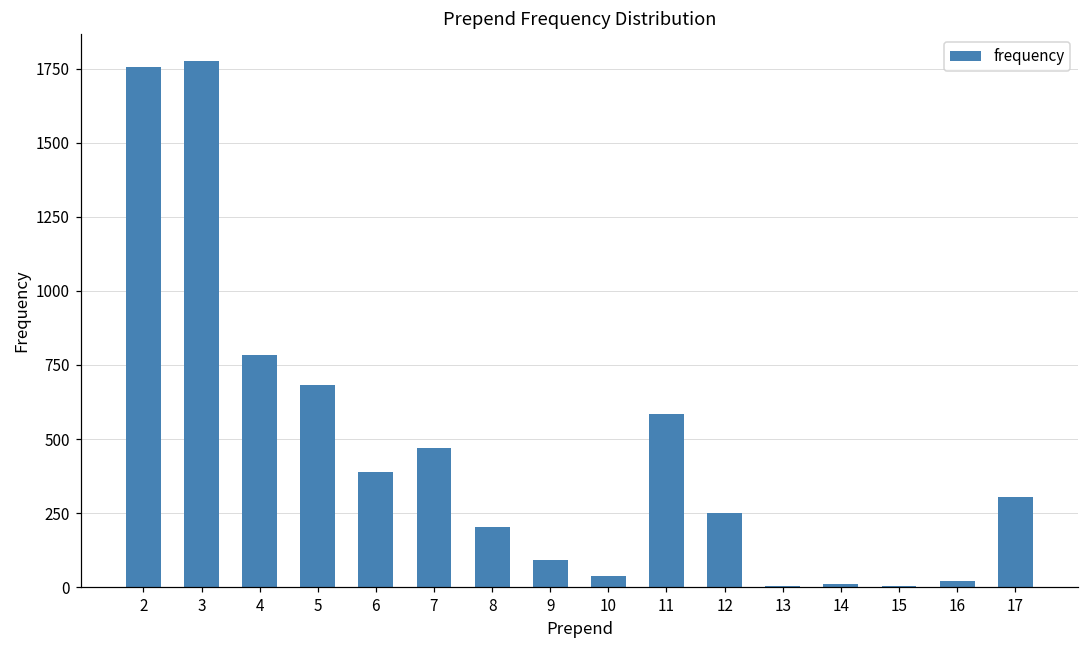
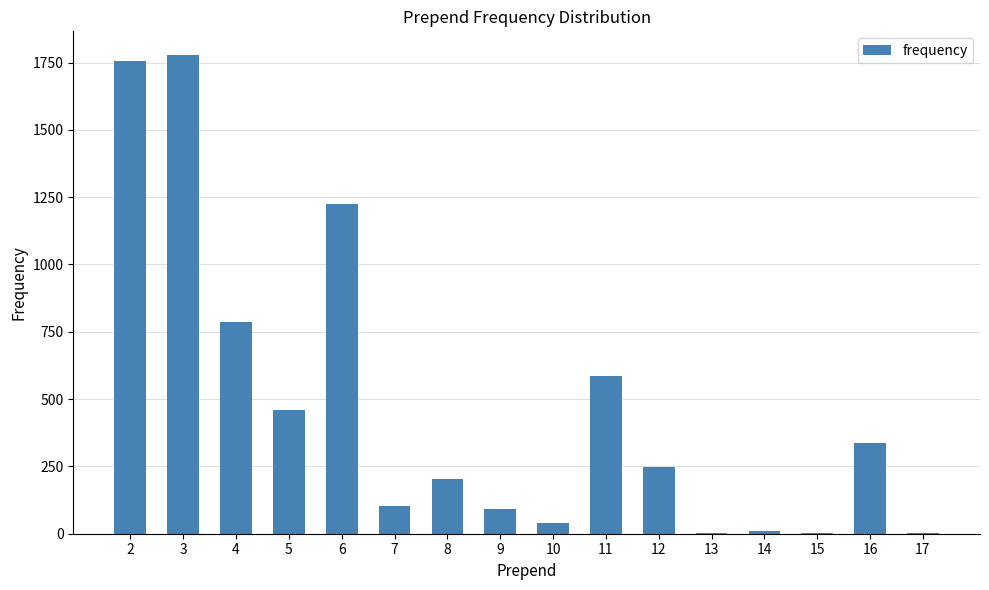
5: 680 -> 460
6: 390 -> 1220
7: 470 -> 100
16: 20 -> 340
17: 310 -> 0
